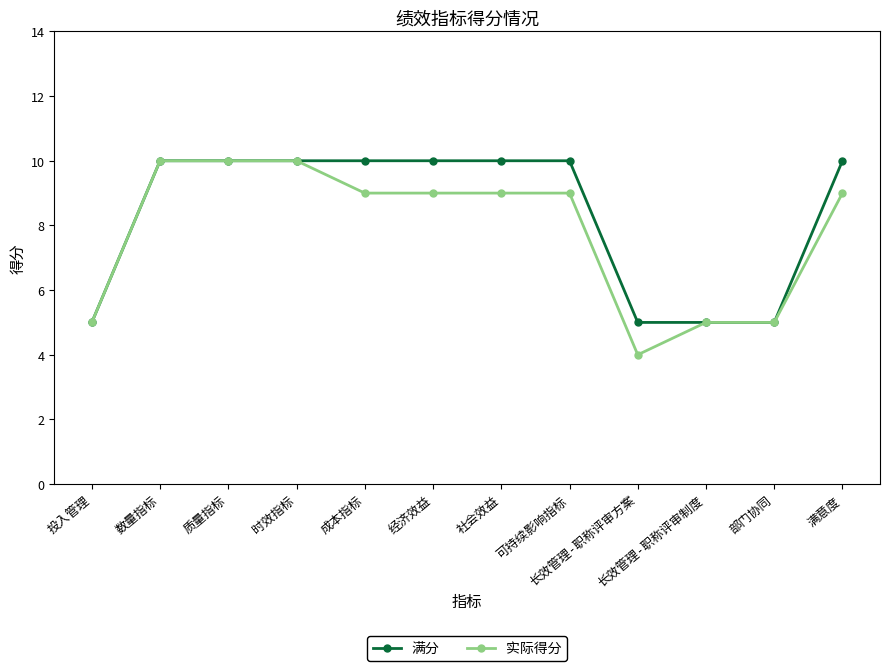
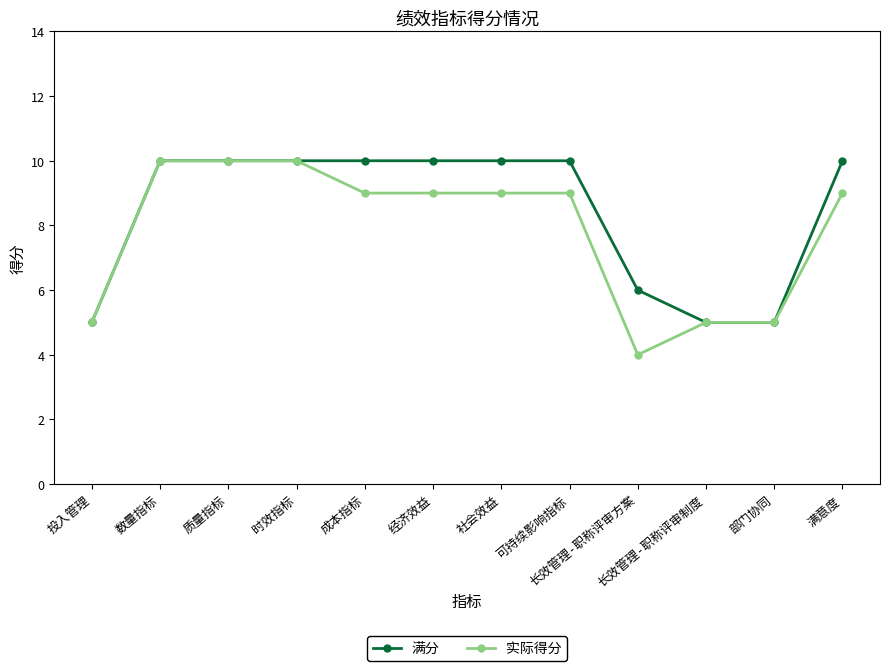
满分, 长效管理-职称评审方案: 5 -> 6
